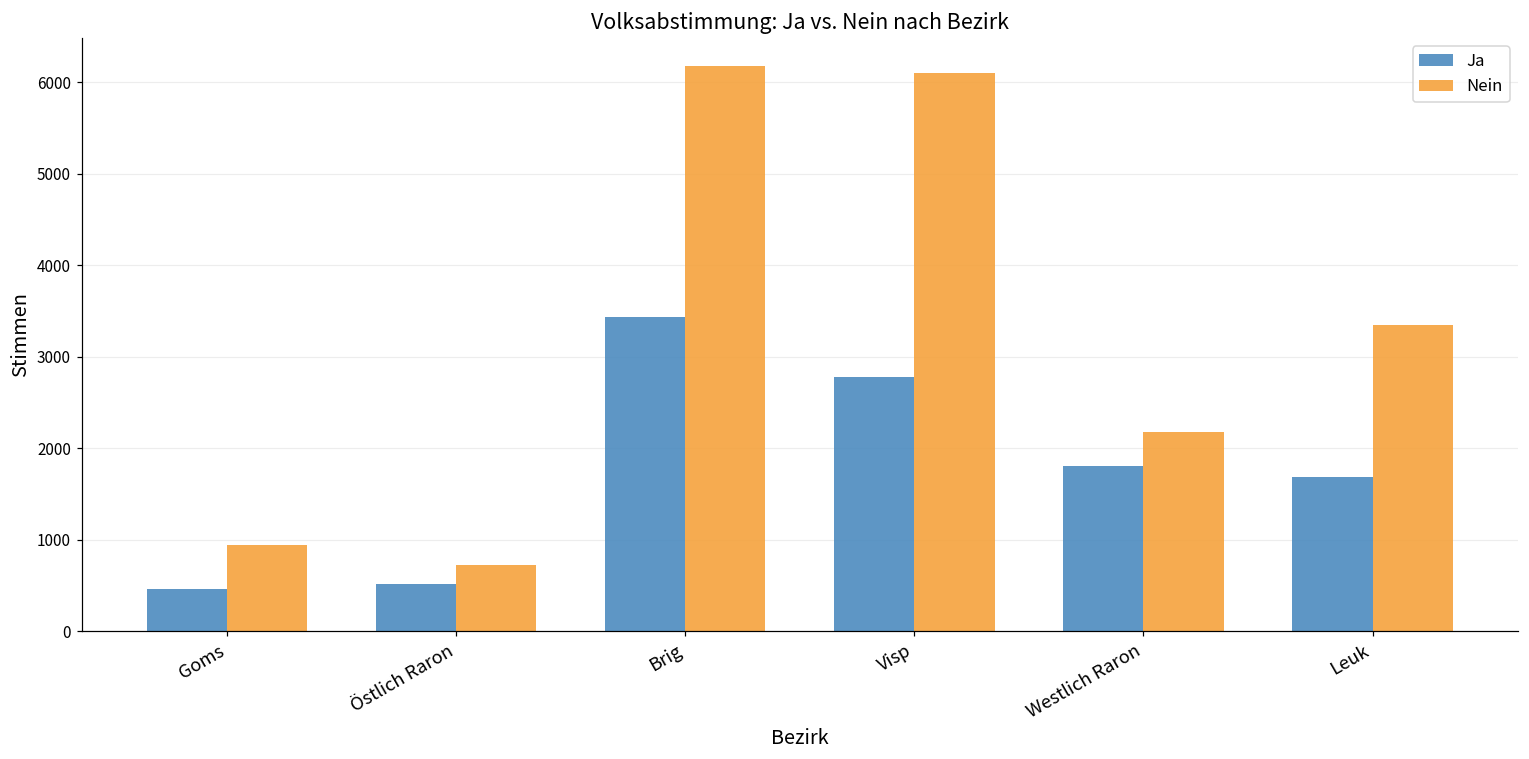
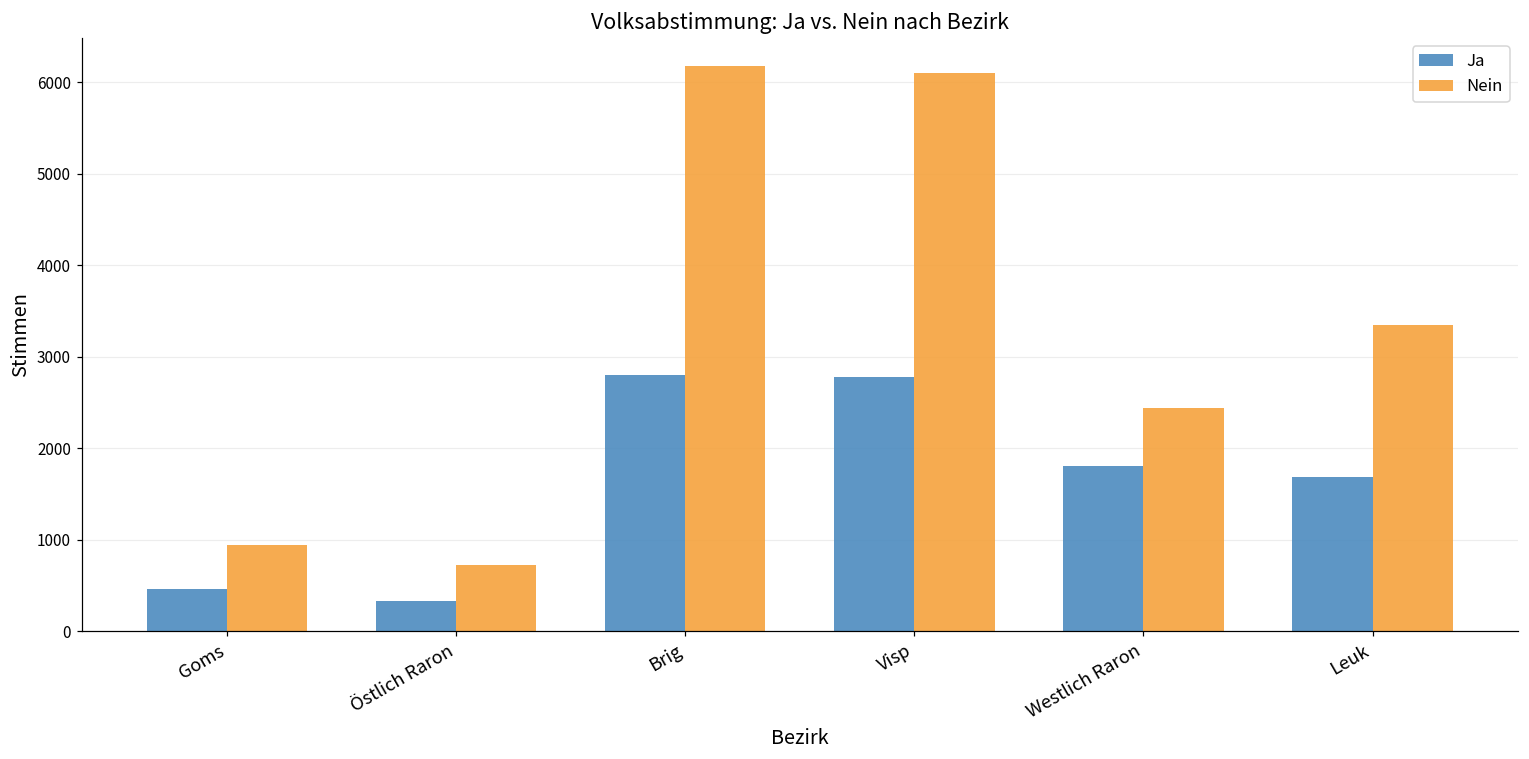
Ja, Östlich Raron: 500 -> 300
Ja, Brig: 3400 -> 2800
Nein, Westlich Raron: 2200 -> 2400
